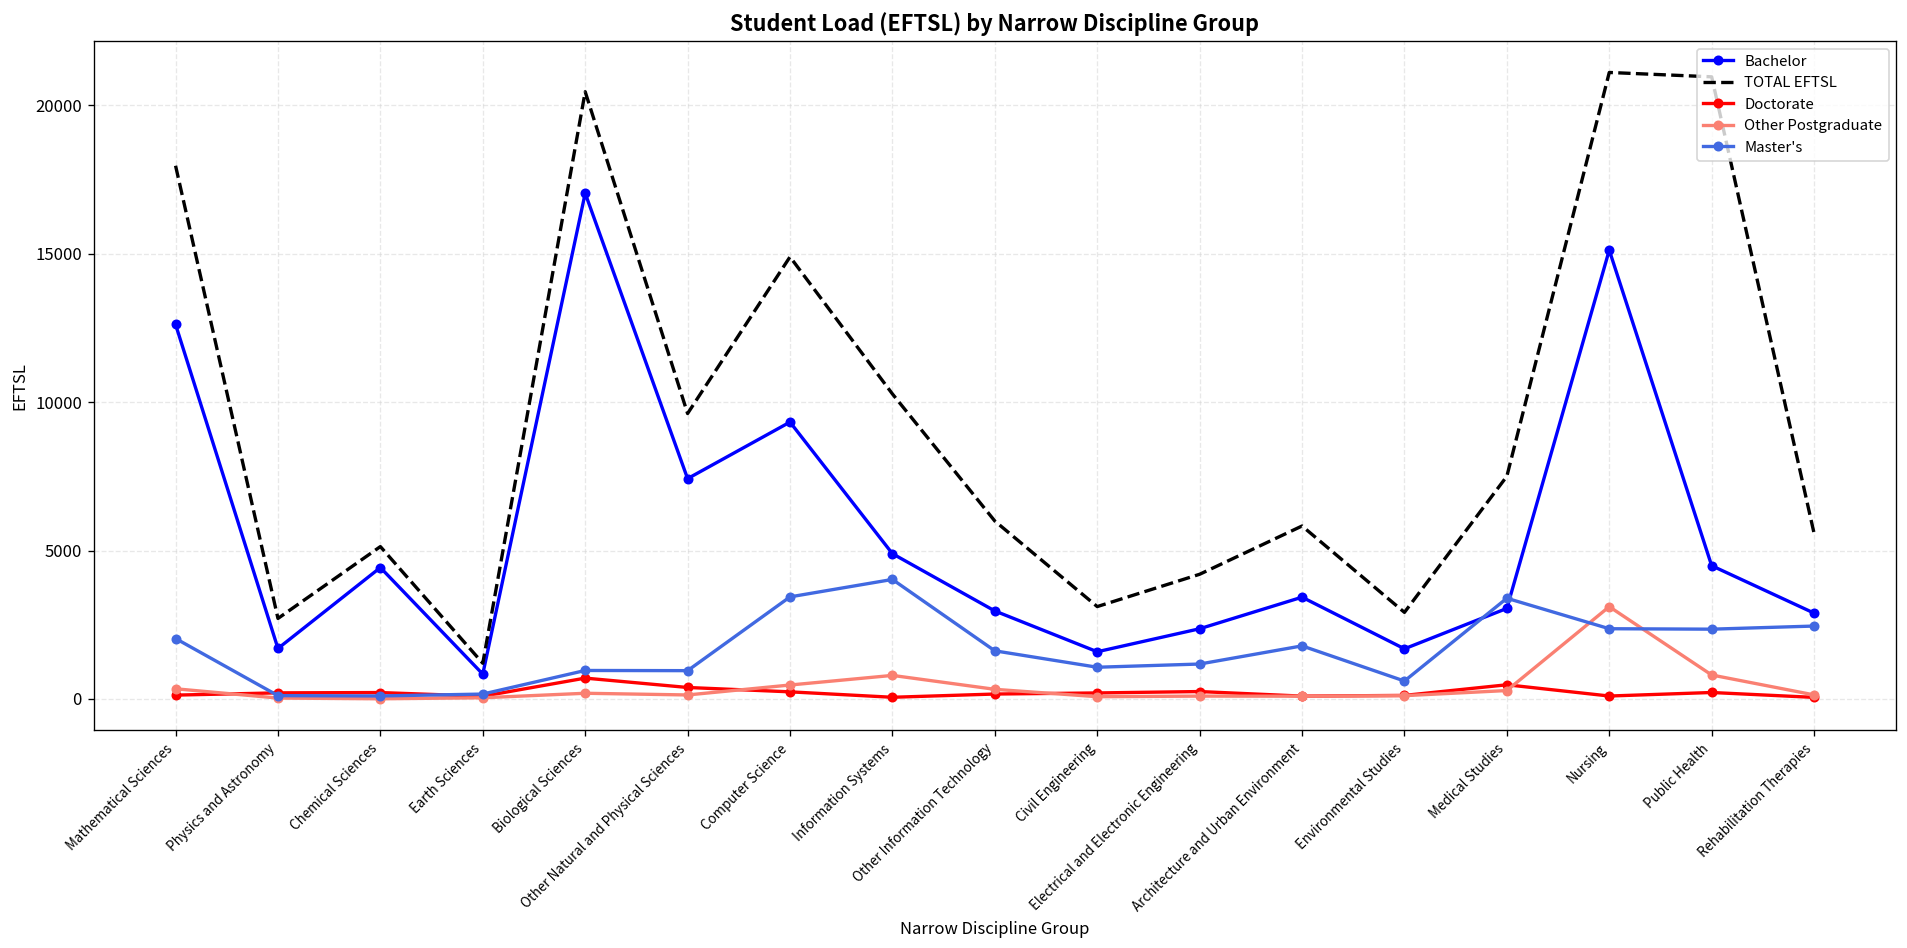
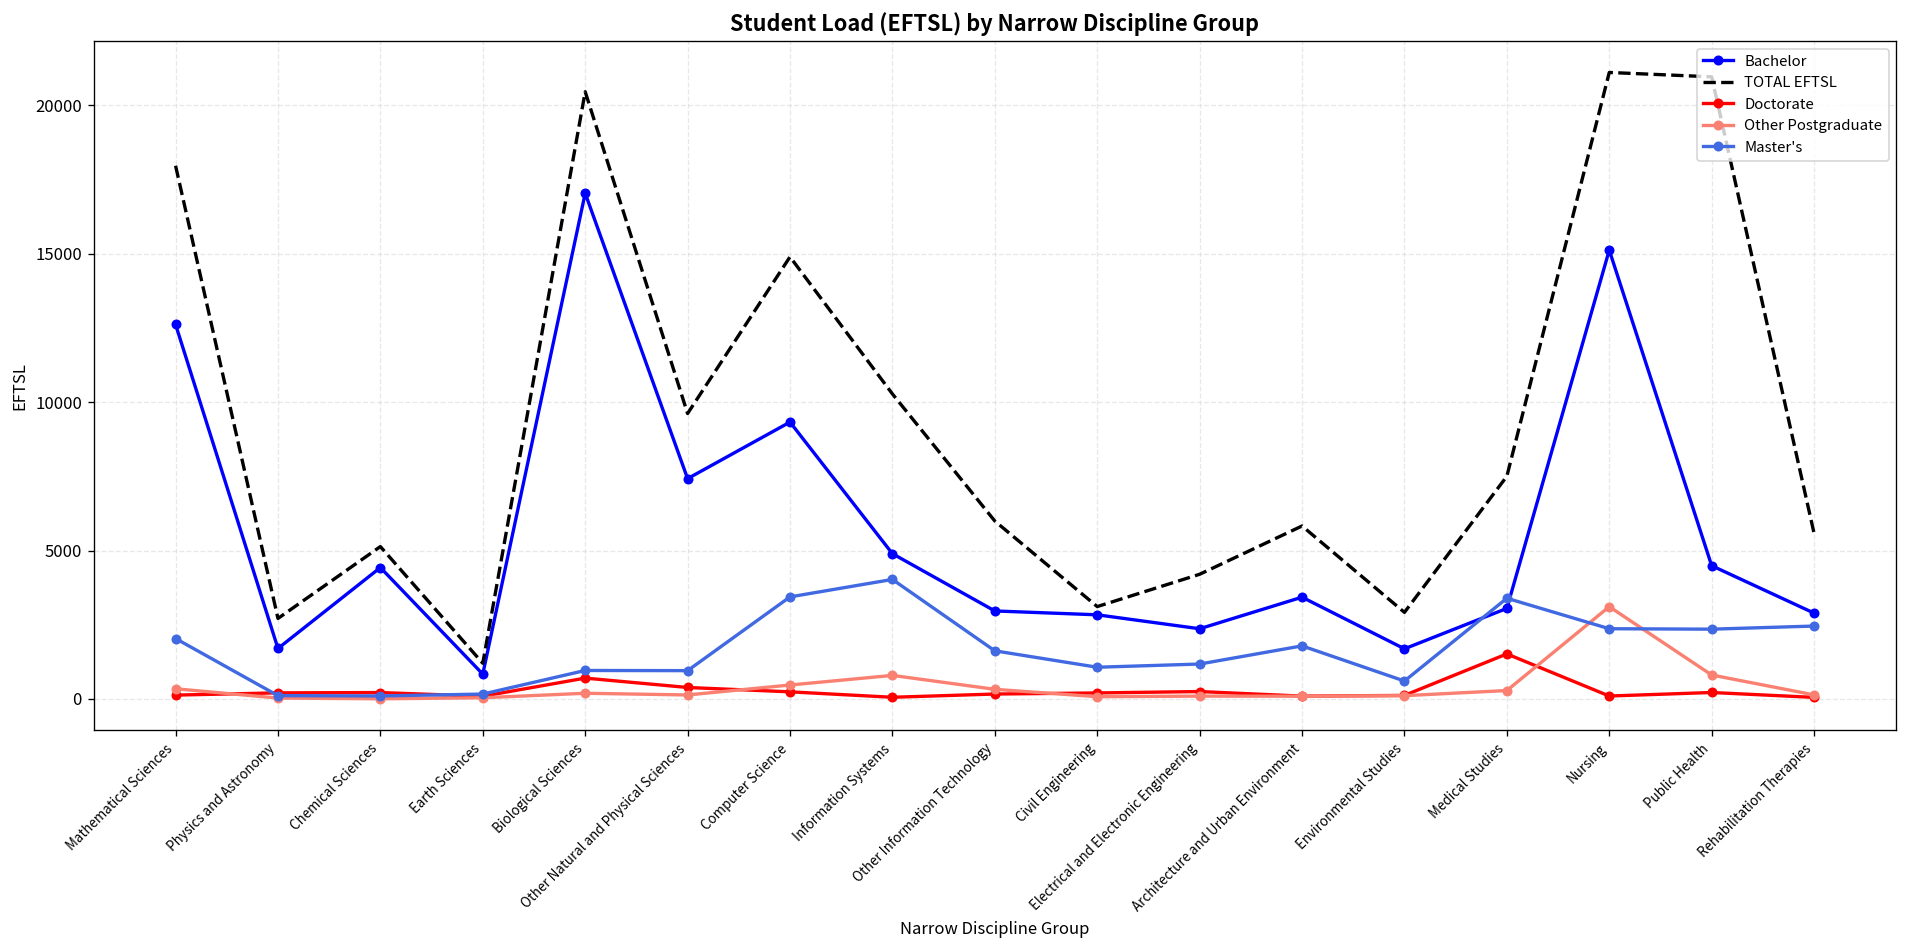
Bachelor, Civil Engineering: 1600 -> 2800
Doctorate, Medical Studies: 500 -> 1500
